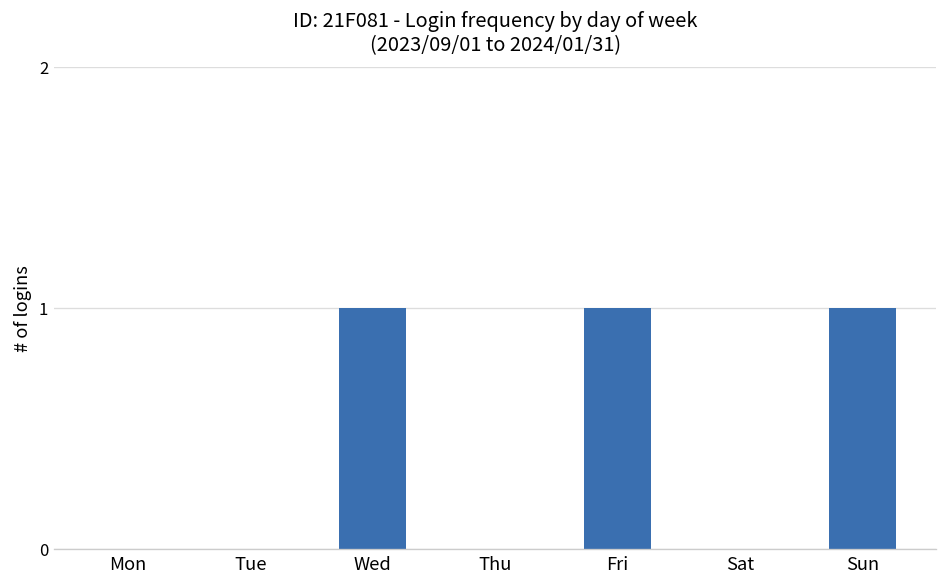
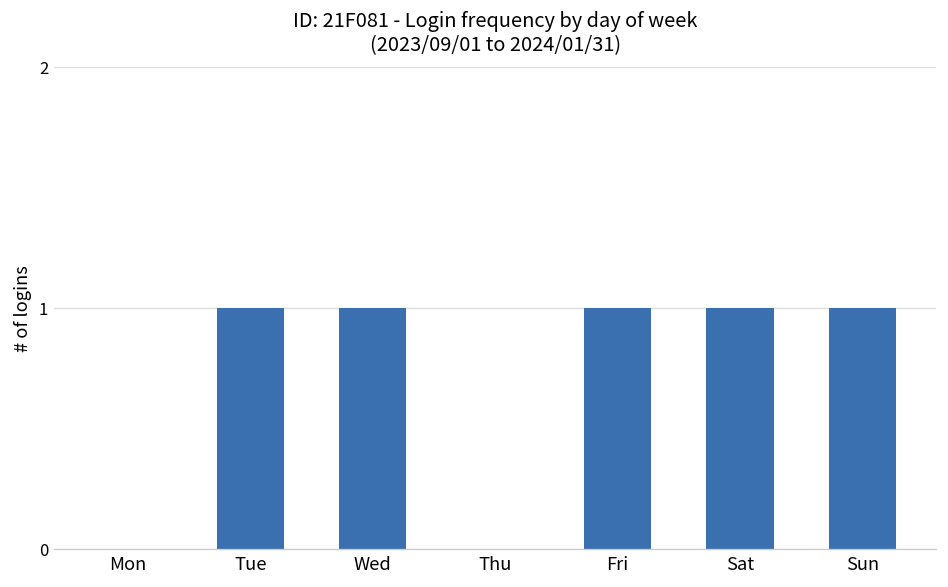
Tue: 0 -> 1
Sat: 0 -> 1
